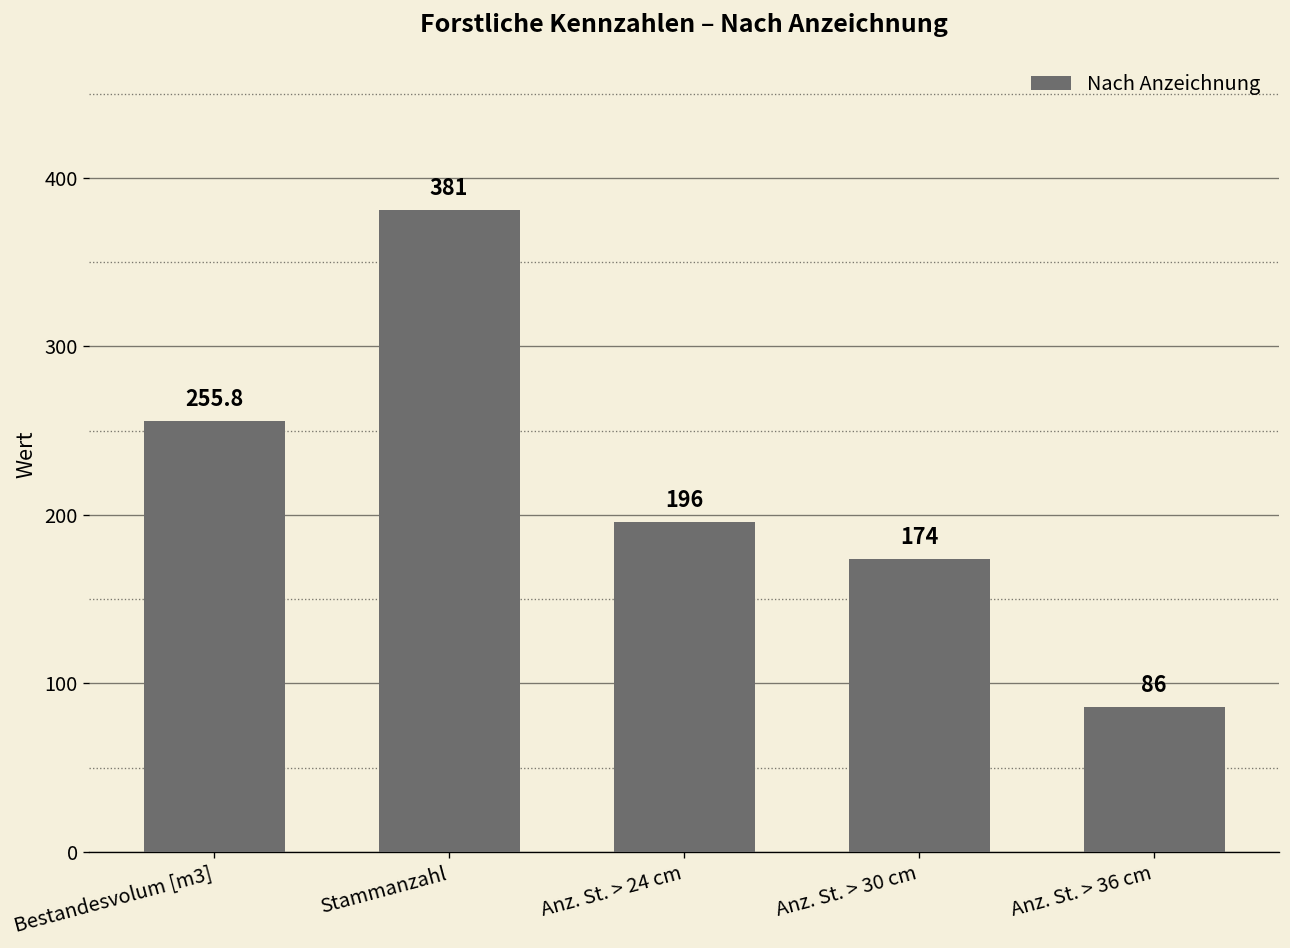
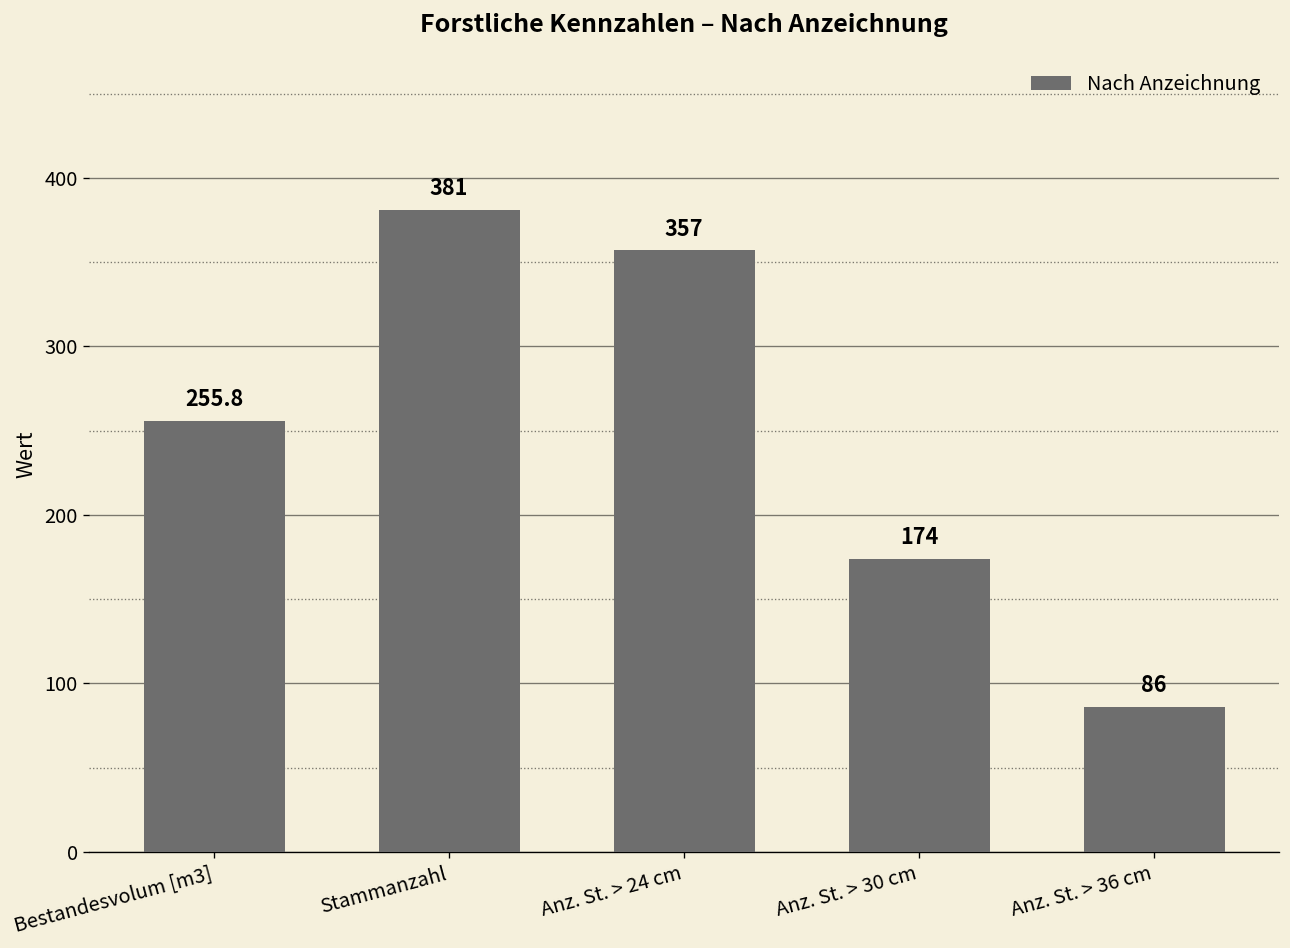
Anz. St. > 24 cm: 196 -> 357
